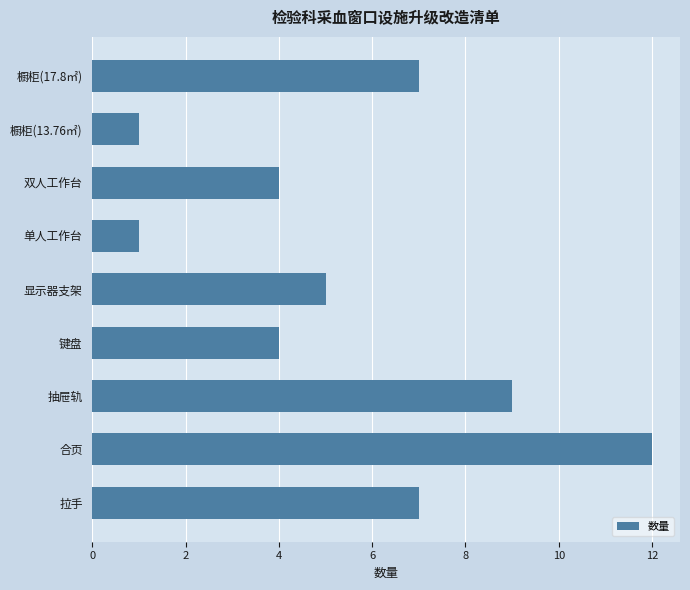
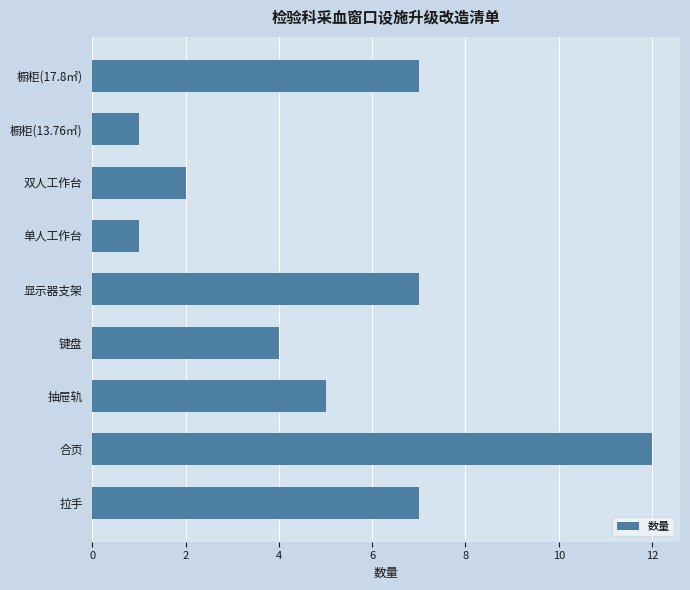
双人工作台: 4 -> 2
显示器支架: 5 -> 7
抽屉轨: 9 -> 5
